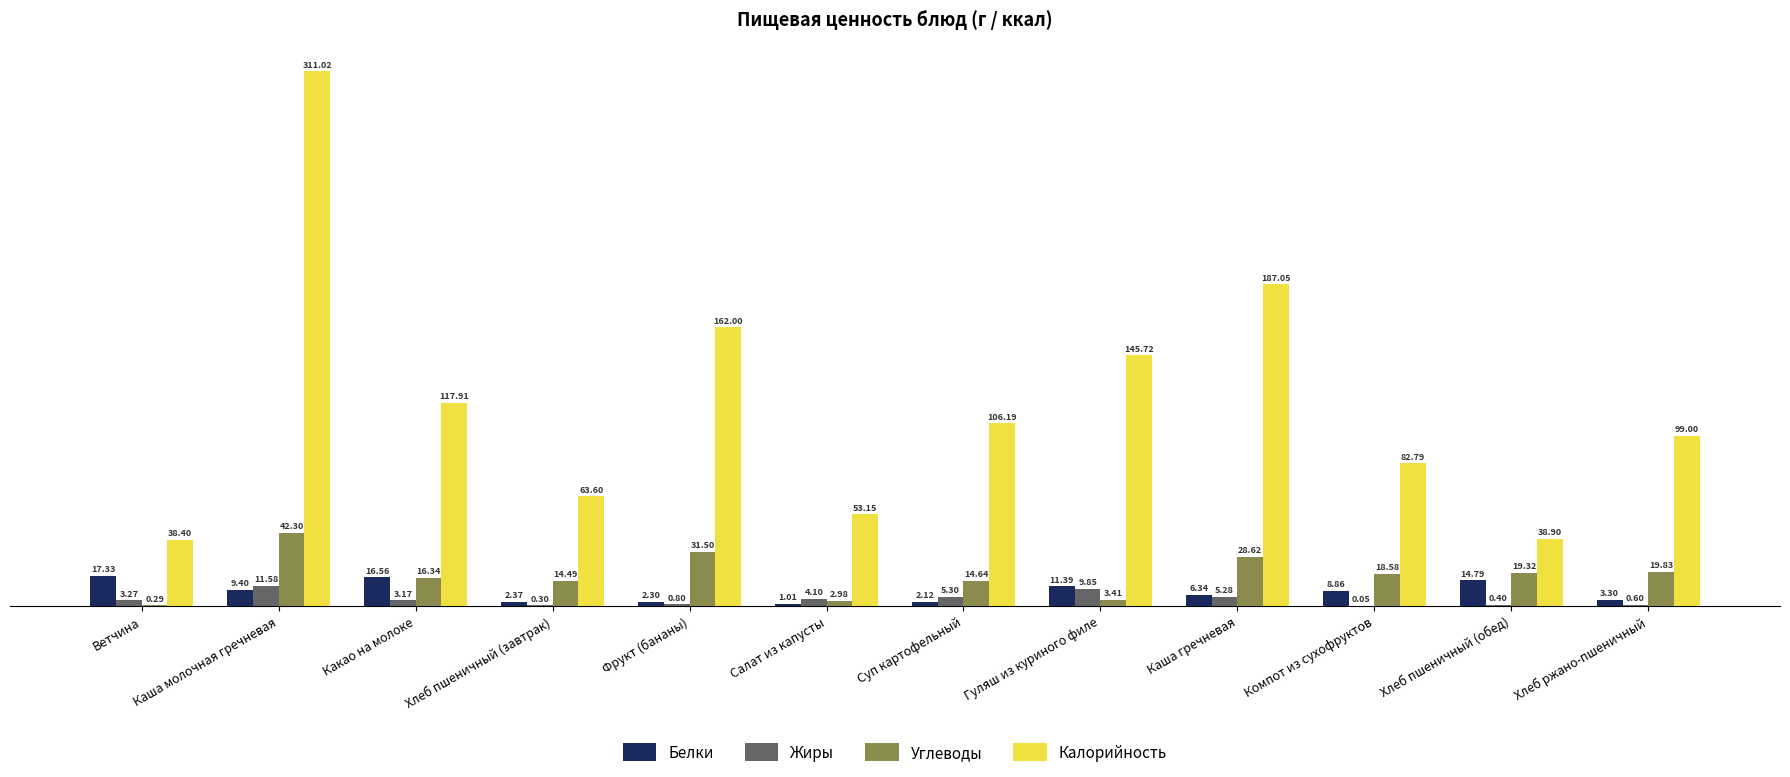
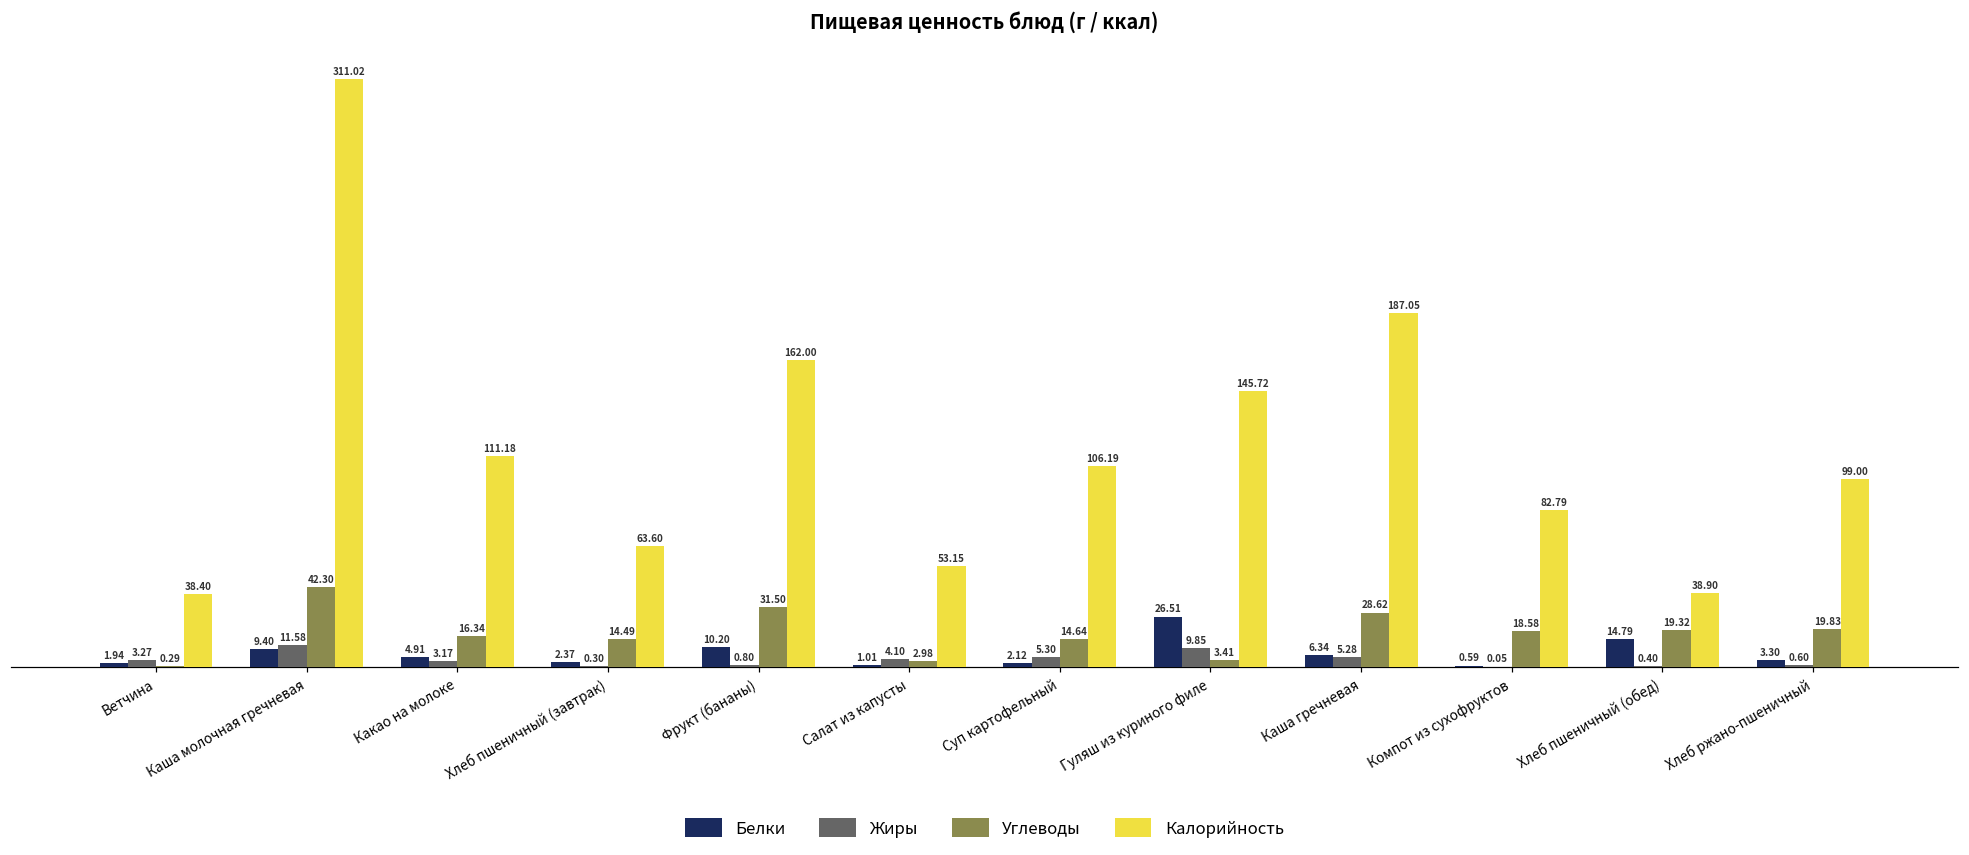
Белки, Ветчина: 17.33 -> 1.94
Белки, Какао на молоке: 16.56 -> 4.91
Калорийность, Какао на молоке: 117.91 -> 111.18
Белки, Фрукт (бананы): 2.30 -> 10.20
Белки, Гуляш из куриного филе: 11.39 -> 26.51
Белки, Компот из сухофруктов: 8.86 -> 0.59
